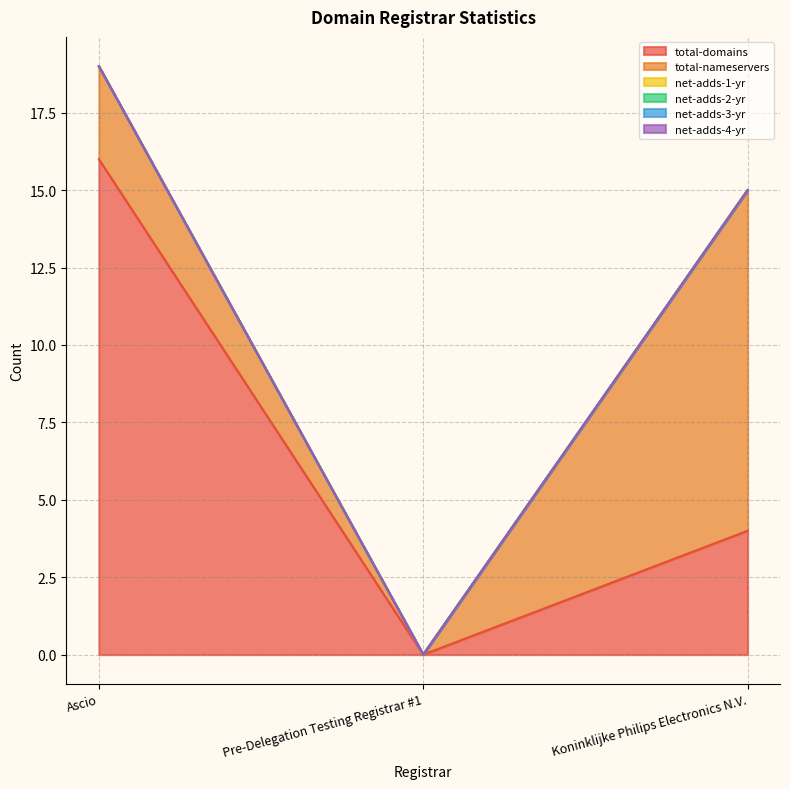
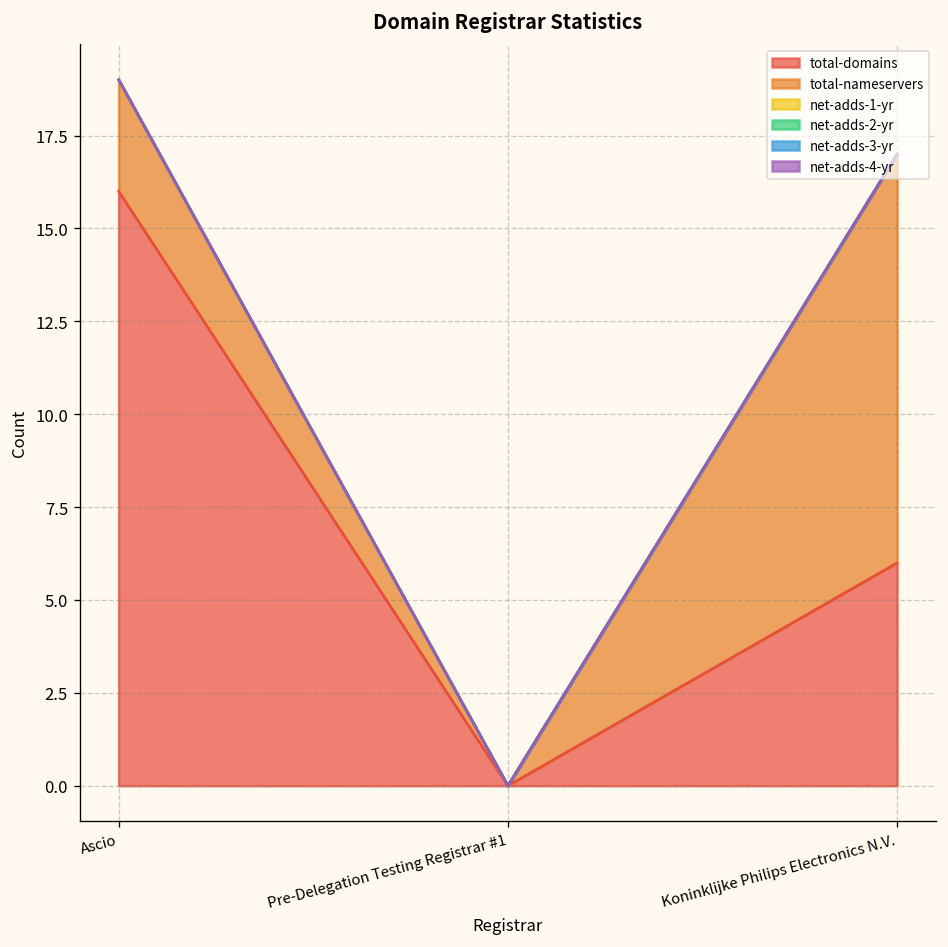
total-domains, Koninklijke Philips Electronics N.V.: 4 -> 6
